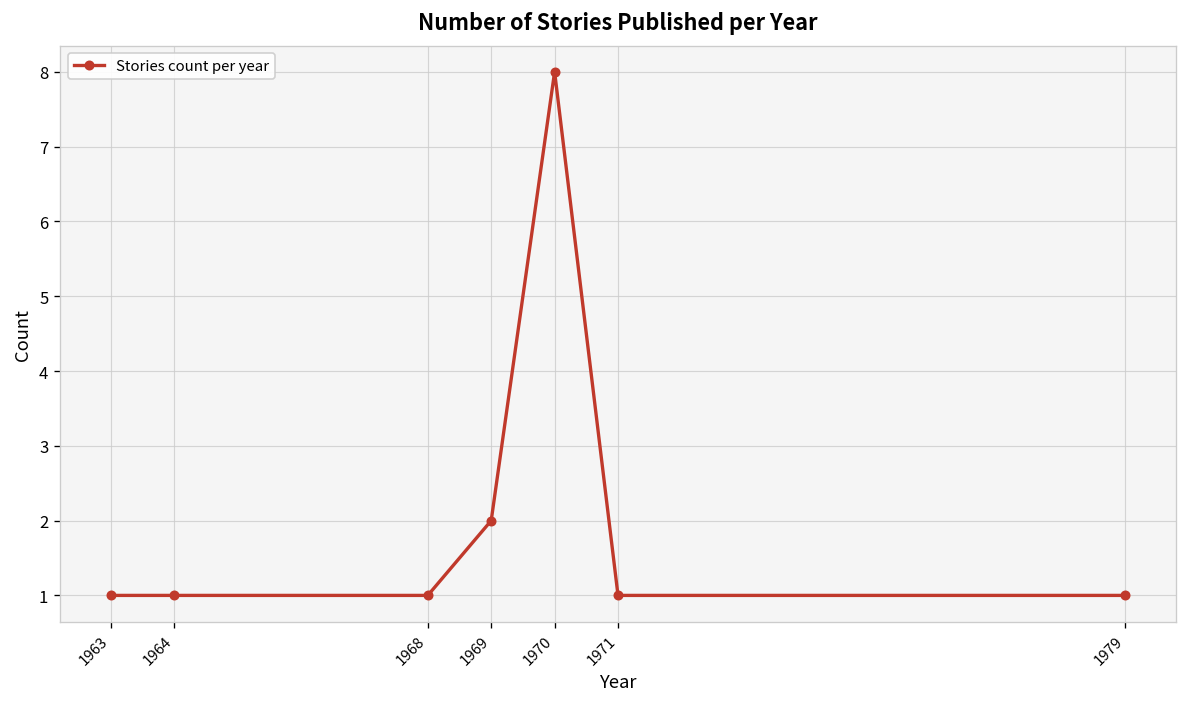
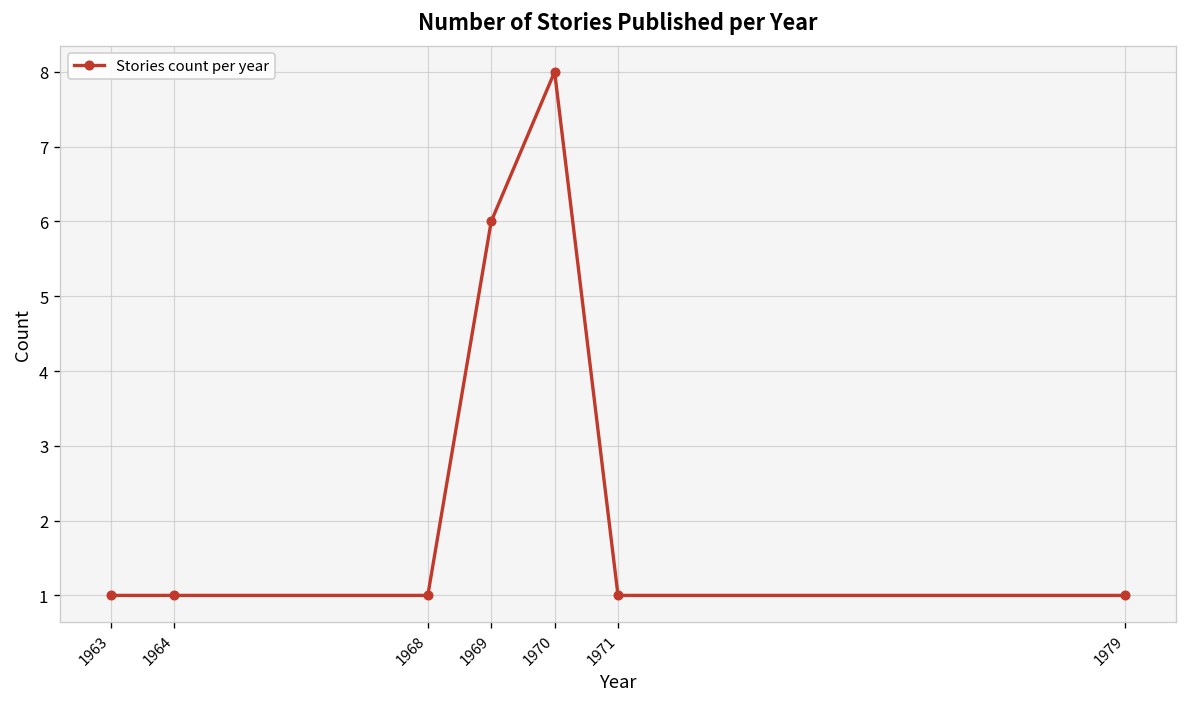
1969: 2 -> 6
